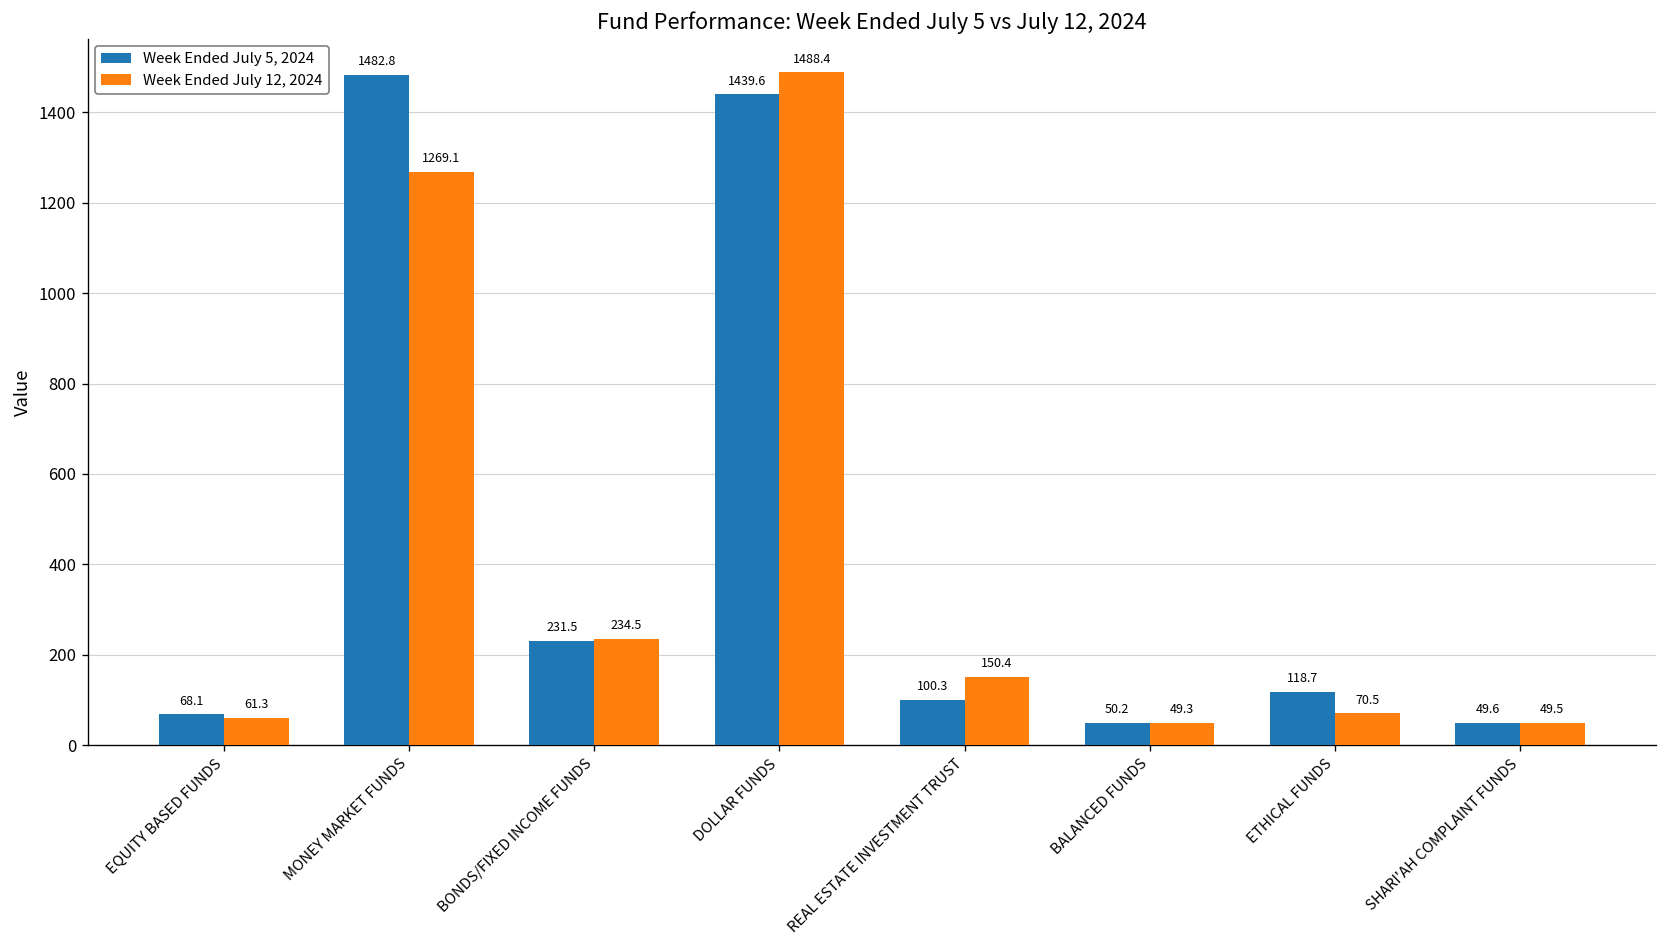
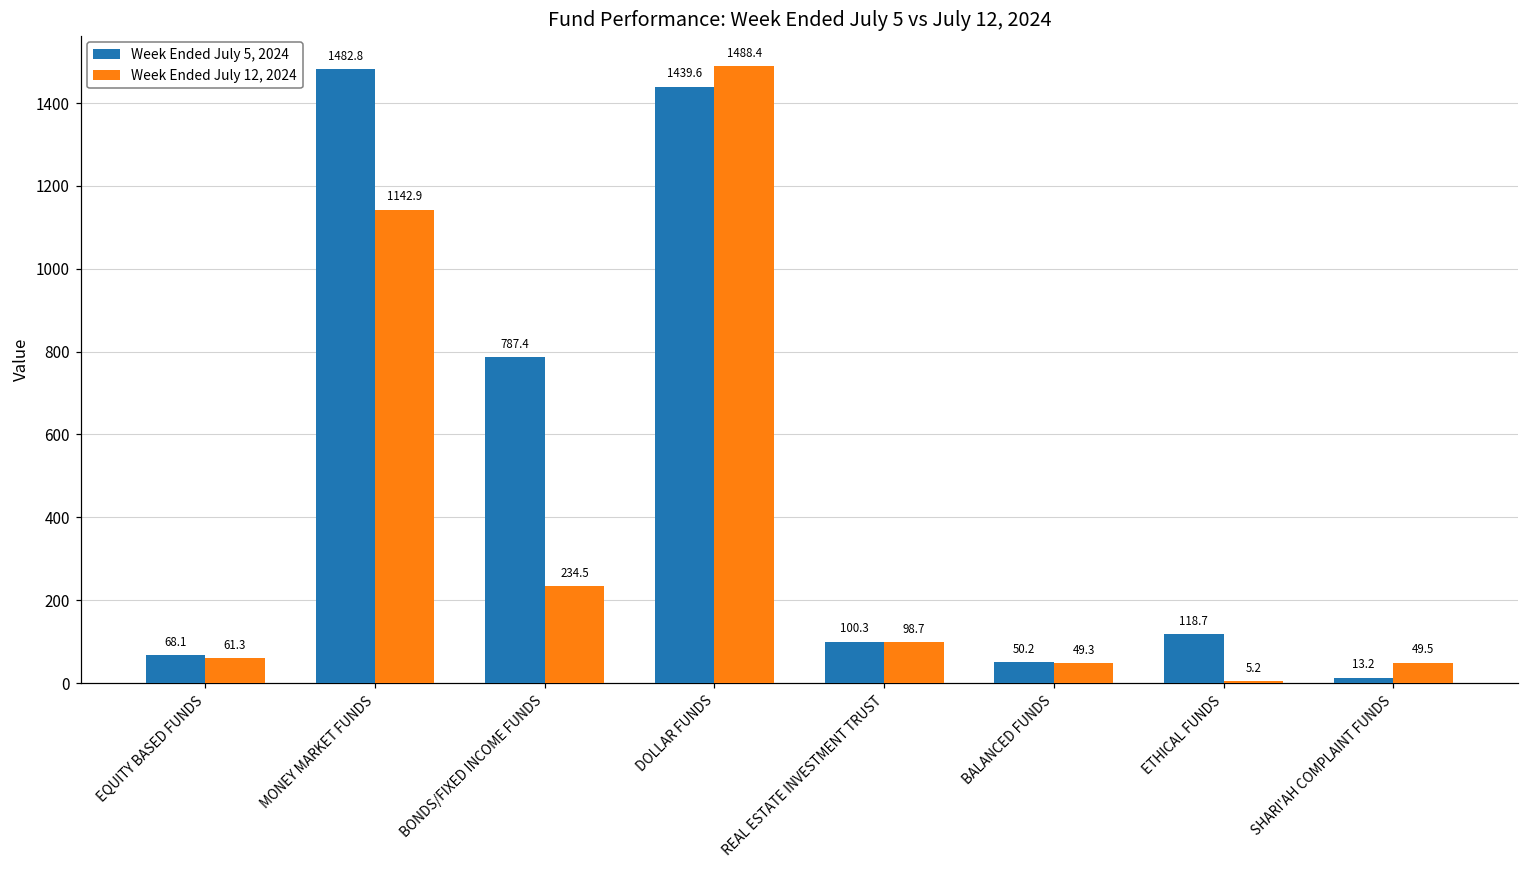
Week Ended July 12, 2024, MONEY MARKET FUNDS: 1269.1 -> 1142.9
Week Ended July 5, 2024, BONDS/FIXED INCOME FUNDS: 231.5 -> 787.4
Week Ended July 12, 2024, REAL ESTATE INVESTMENT TRUST: 150.4 -> 98.7
Week Ended July 12, 2024, ETHICAL FUNDS: 70.5 -> 5.2
Week Ended July 5, 2024, SHARI'AH COMPLAINT FUNDS: 49.6 -> 13.2
